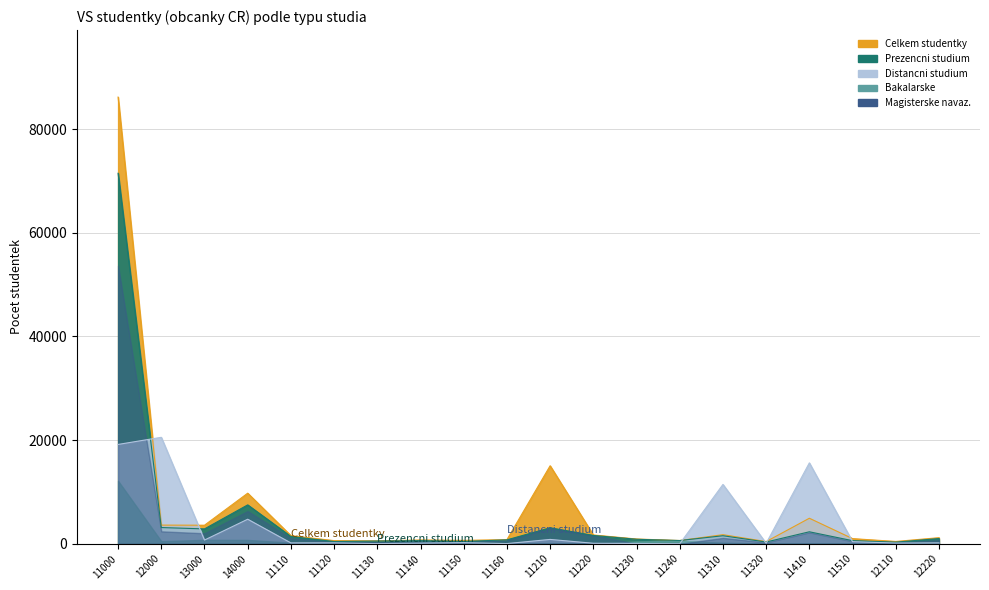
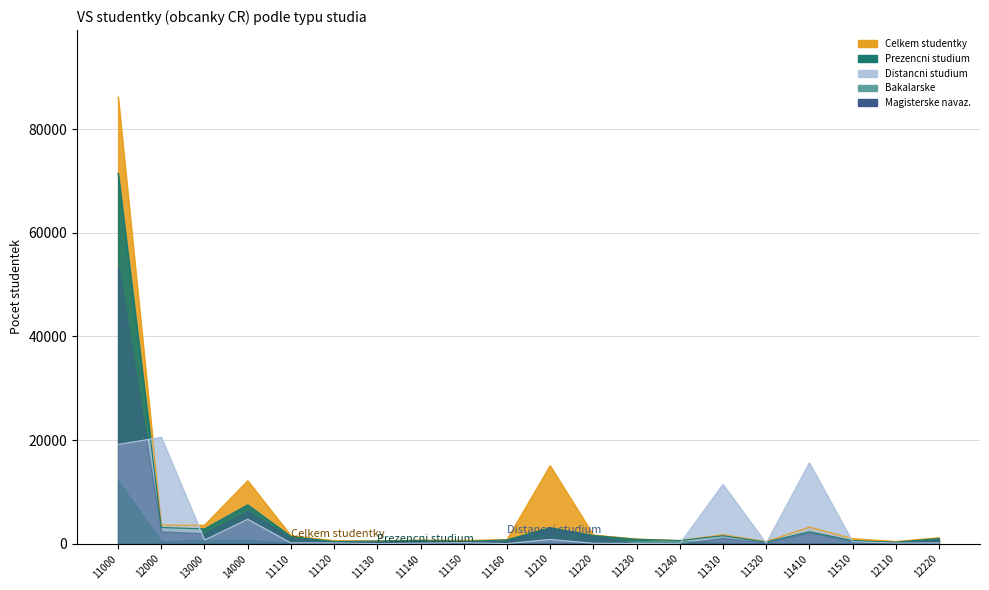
Celkem studentky, 14000: 10000 -> 12000
Celkem studentky, 11410: 5000 -> 3000
